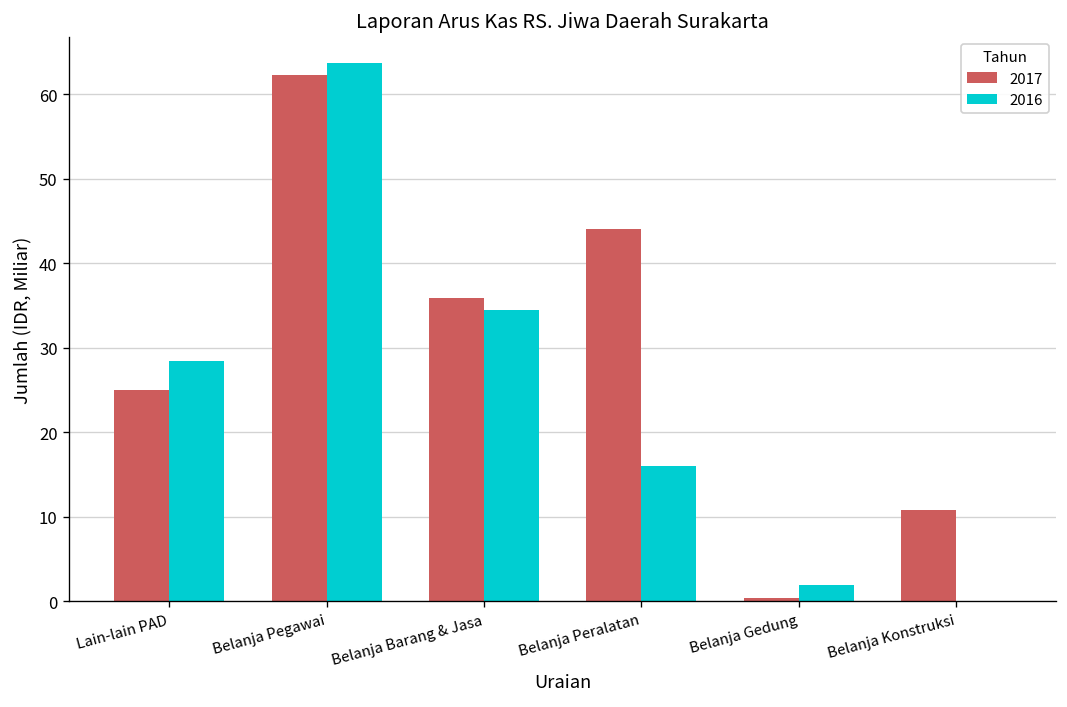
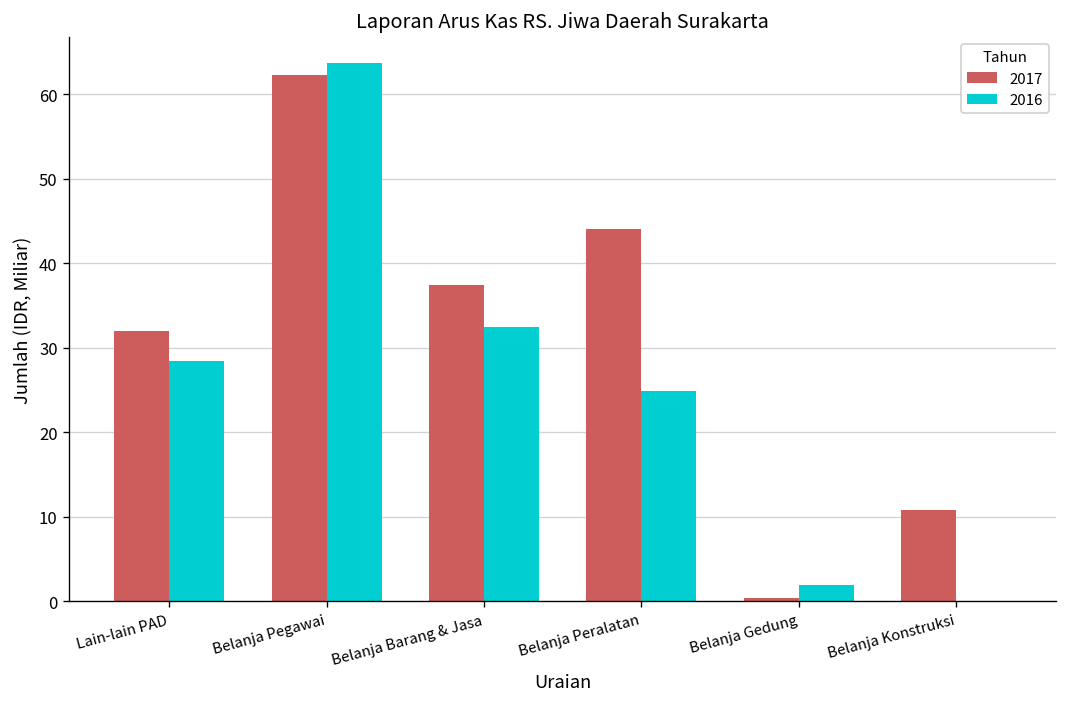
2017, Lain-lain PAD: 25 -> 32
2017, Belanja Barang & Jasa: 36 -> 37
2016, Belanja Barang & Jasa: 34 -> 32
2016, Belanja Peralatan: 16 -> 25
